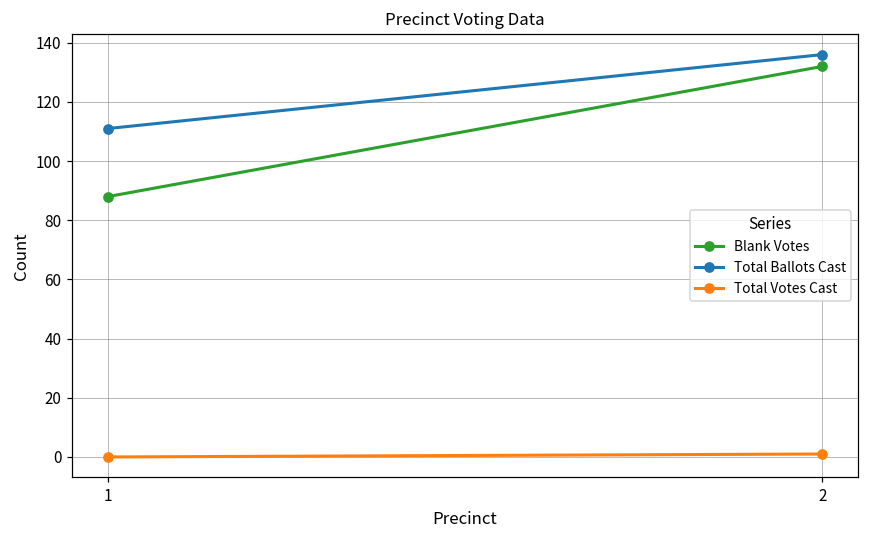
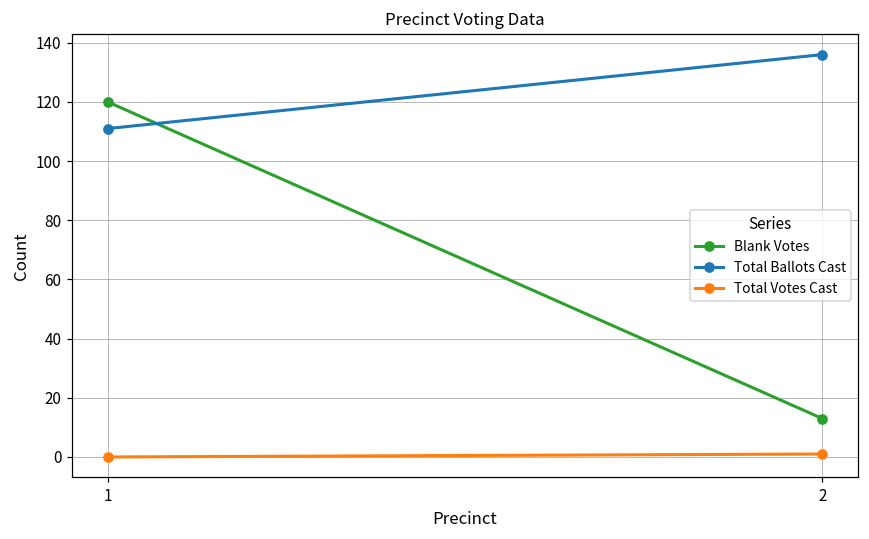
Blank Votes, 1: 88 -> 120
Blank Votes, 2: 132 -> 13
